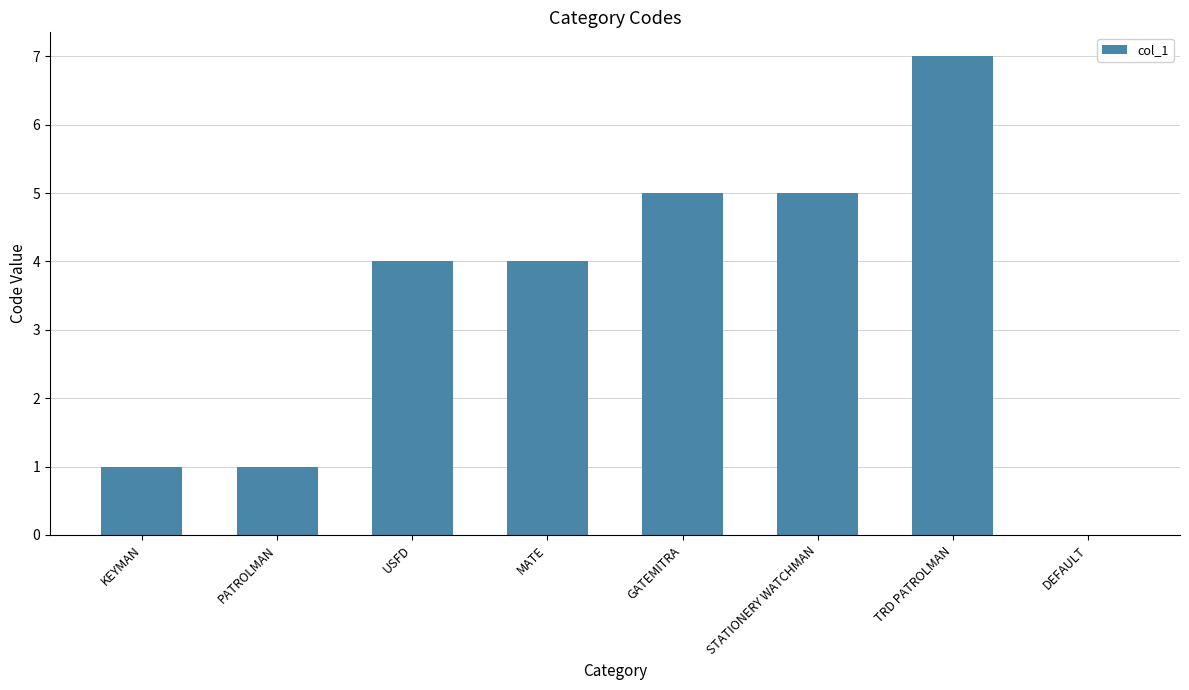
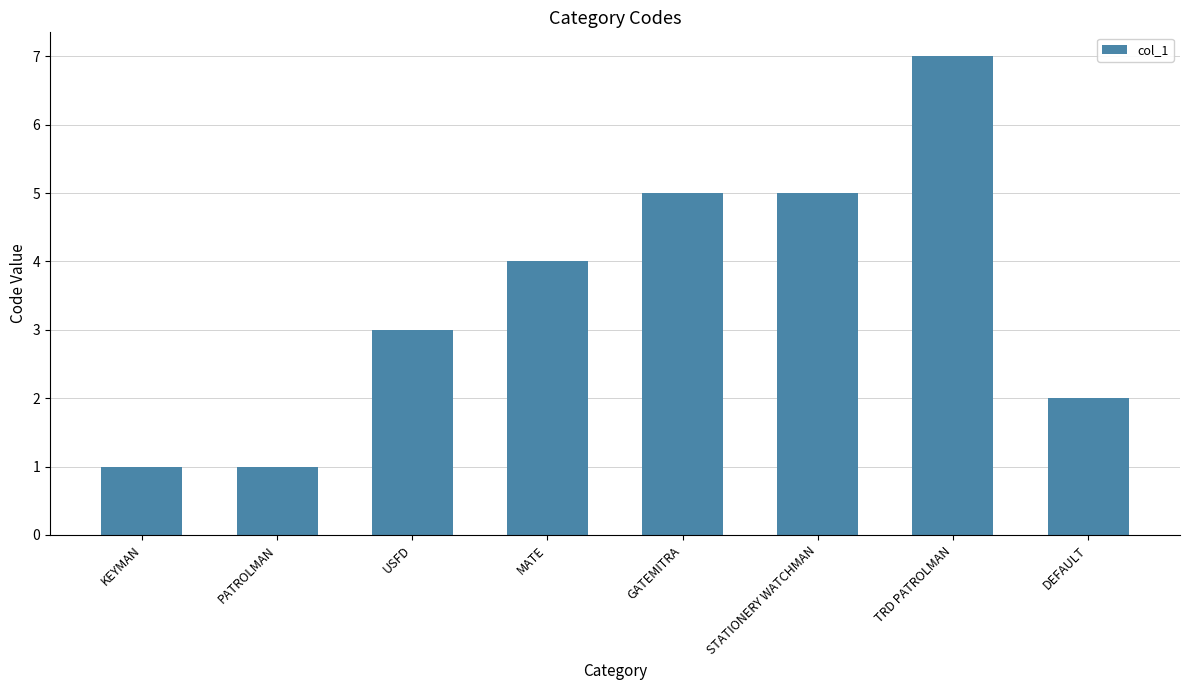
USFD: 4 -> 3
DEFAULT: 0 -> 2
